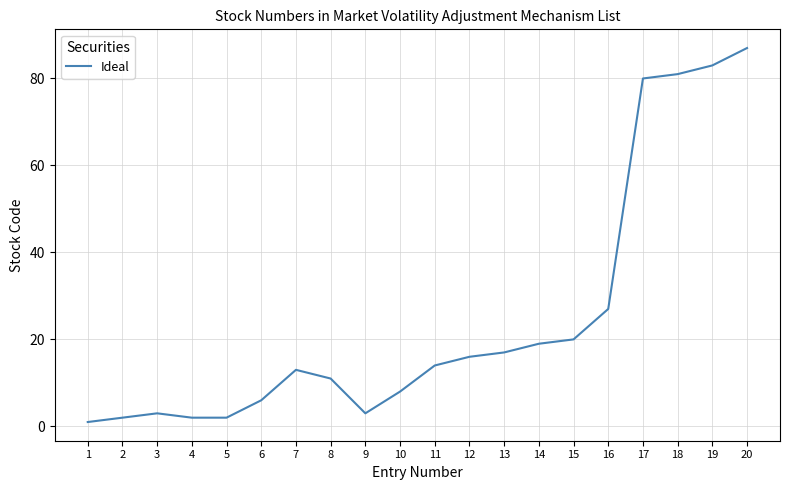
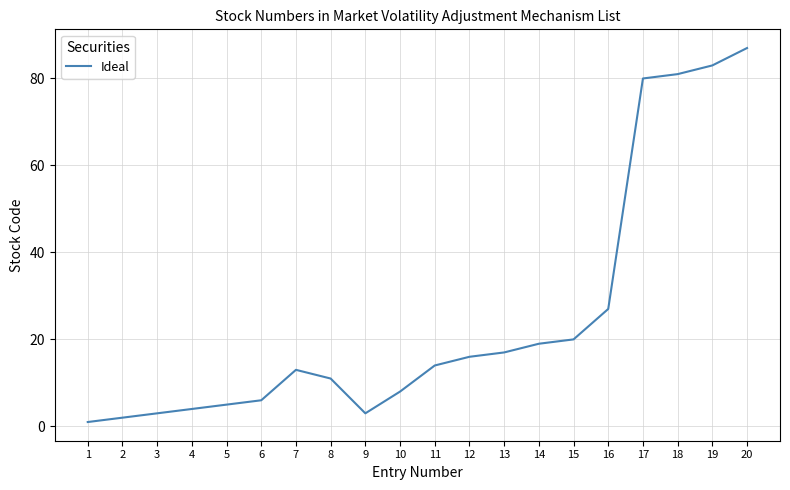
4: 2 -> 4
5: 2 -> 5
